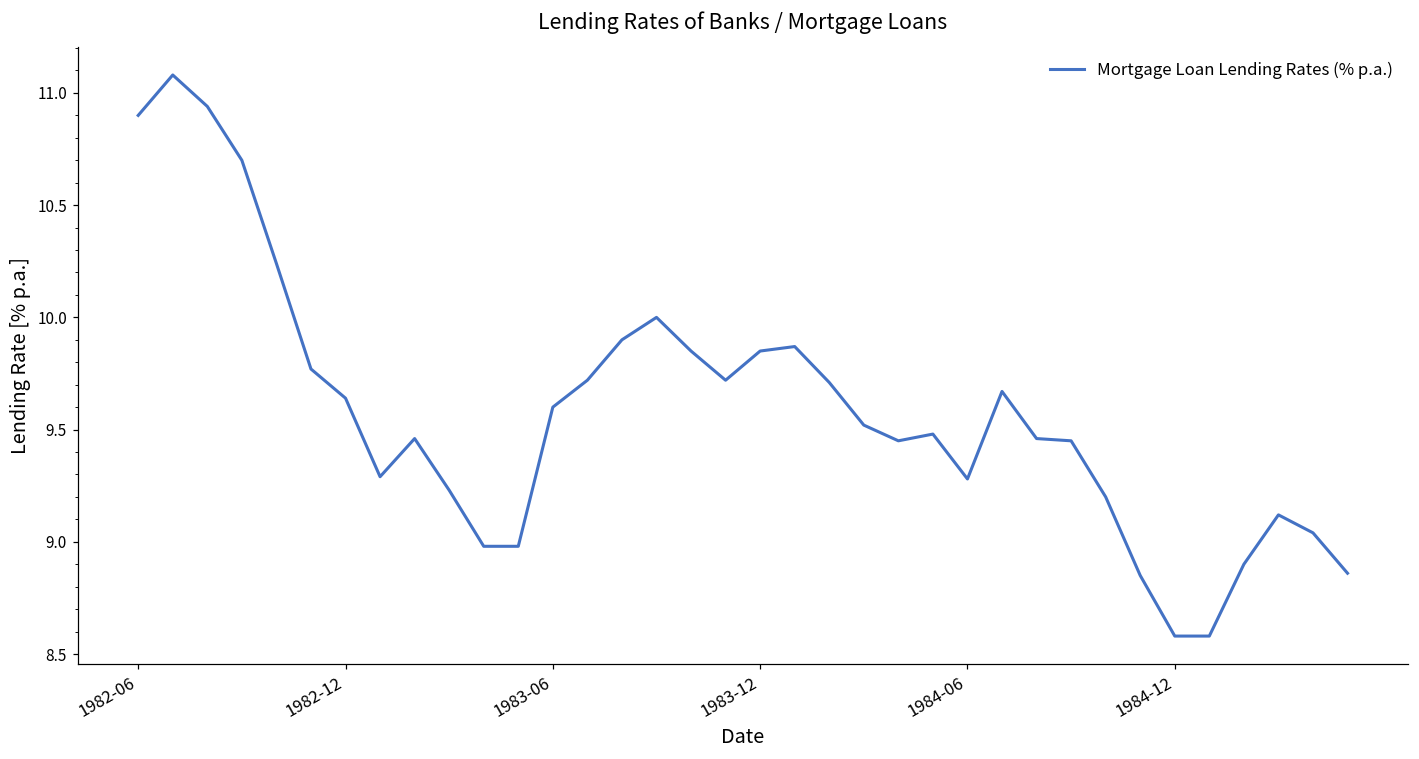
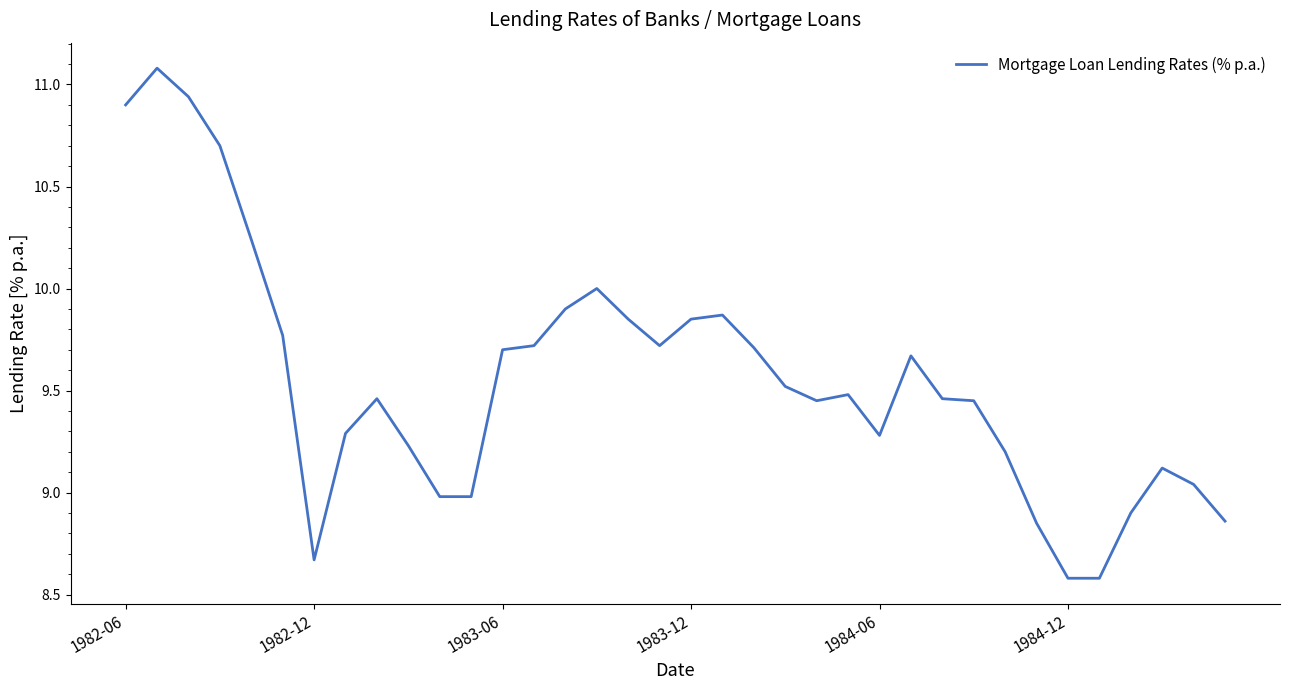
1982-12: 9.64 -> 8.67
1983-06: 9.6 -> 9.7
